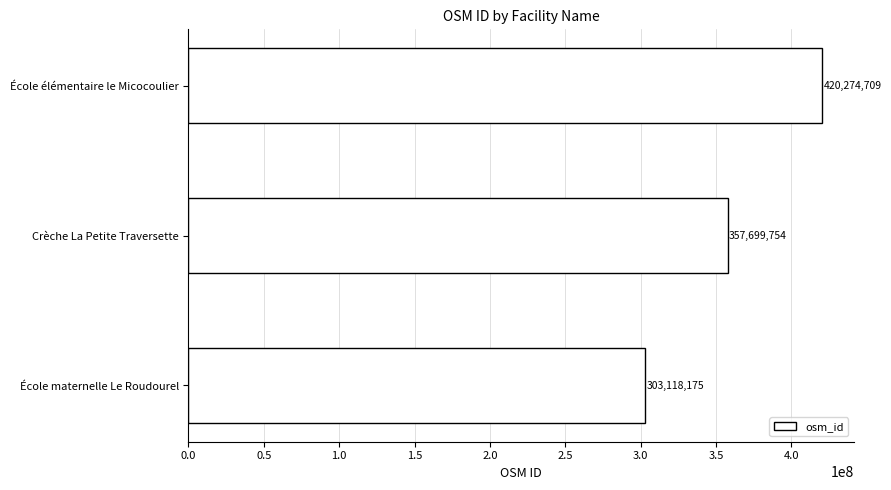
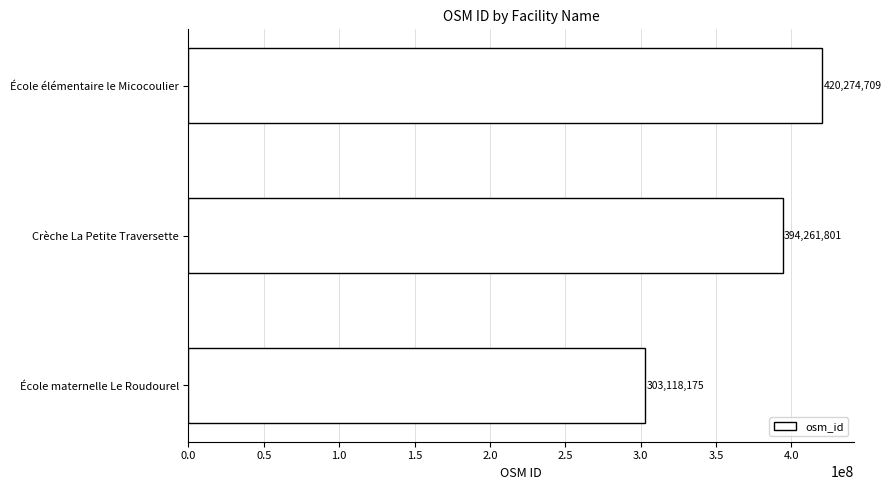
Crèche La Petite Traversette: 357,699,754 -> 394,261,801
